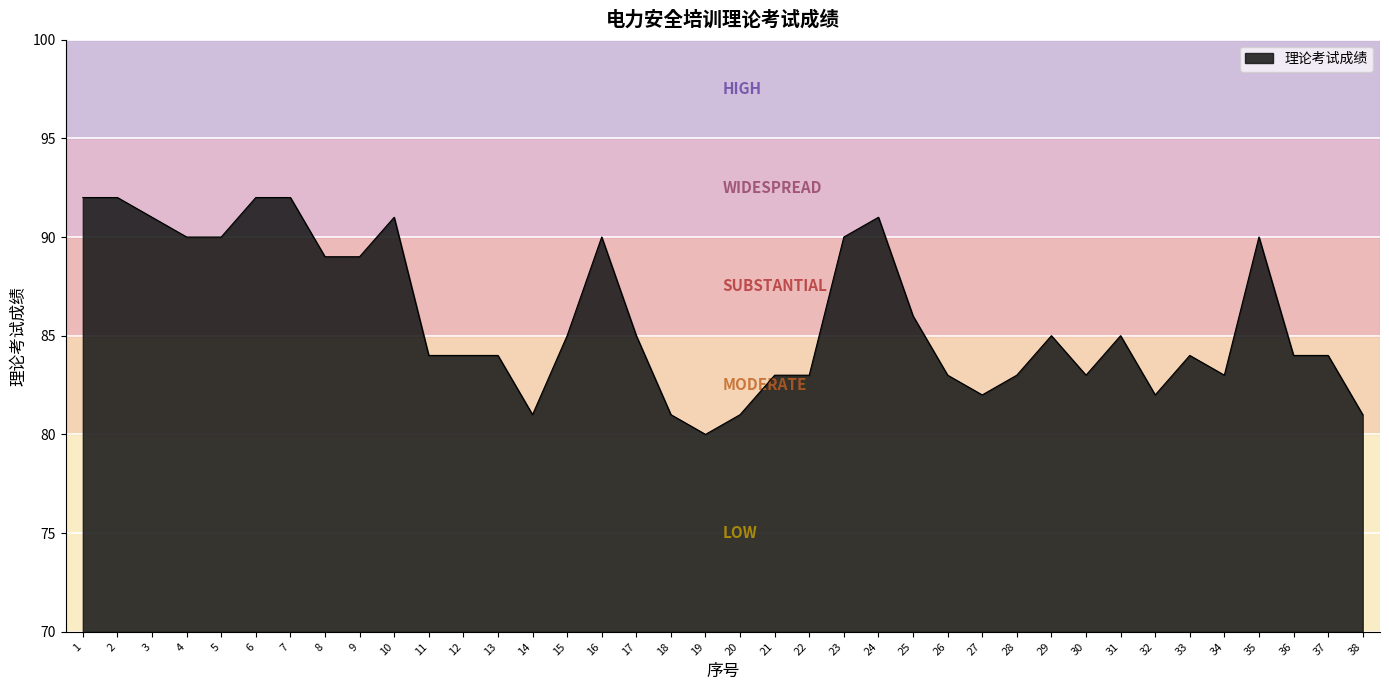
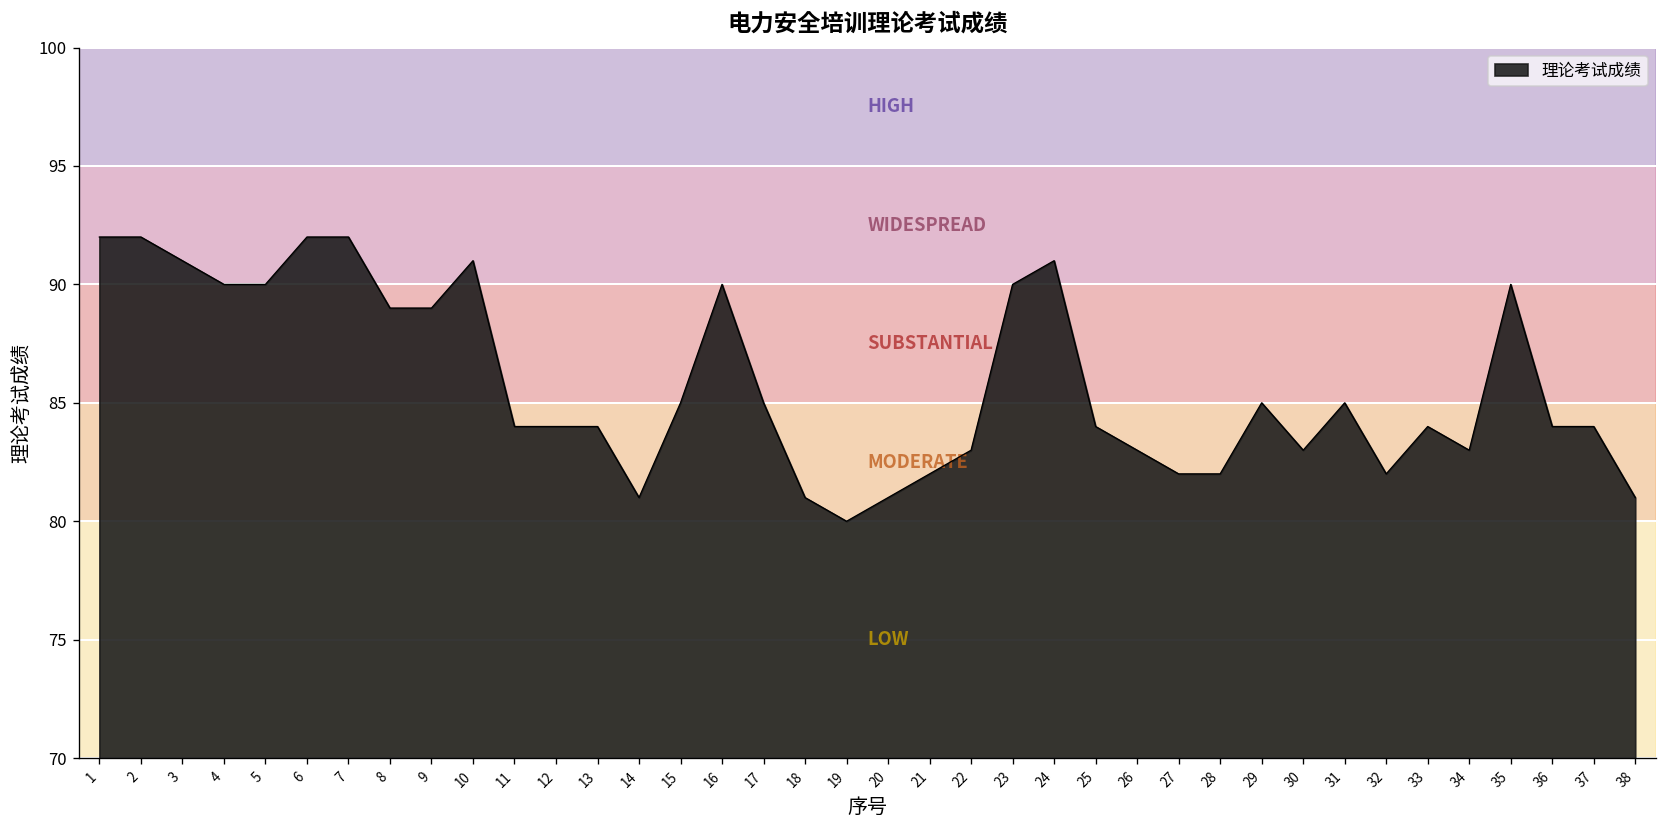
21: 83 -> 82
25: 86 -> 84
28: 83 -> 82
